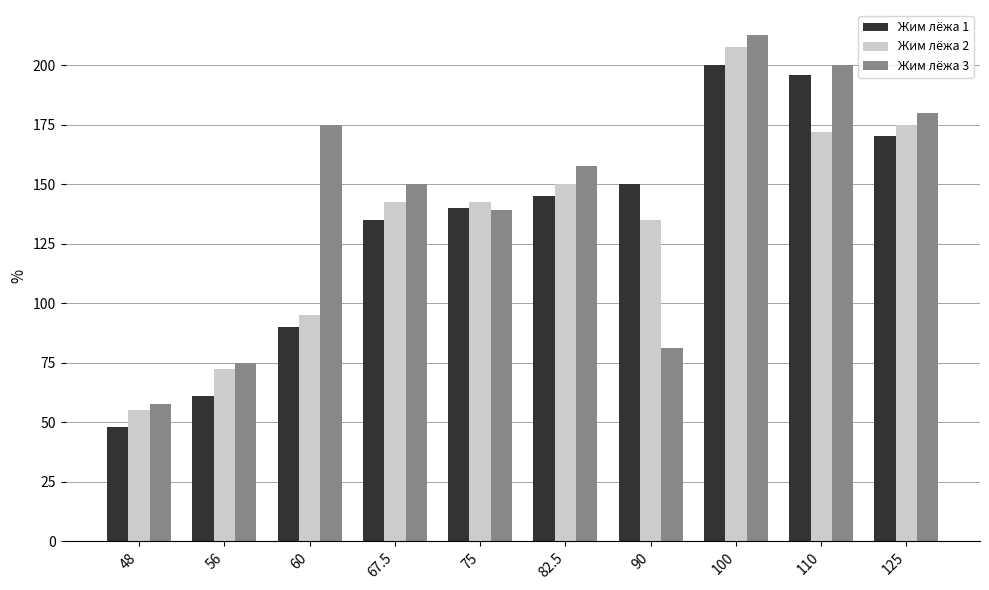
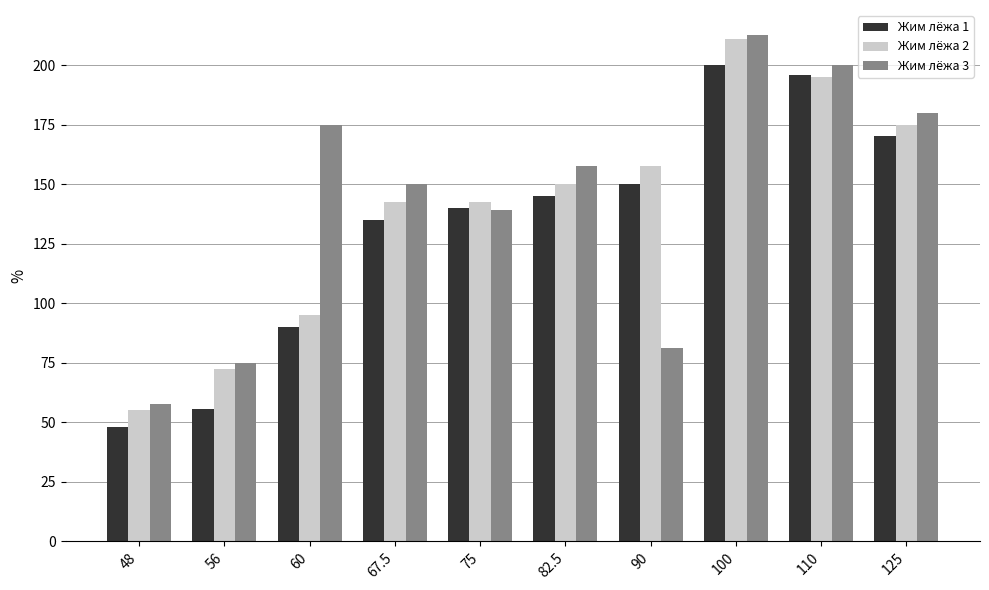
Жим лёжа 1, 56: 61 -> 56
Жим лёжа 2, 90: 135 -> 158
Жим лёжа 2, 100: 208 -> 211
Жим лёжа 2, 110: 172 -> 195
